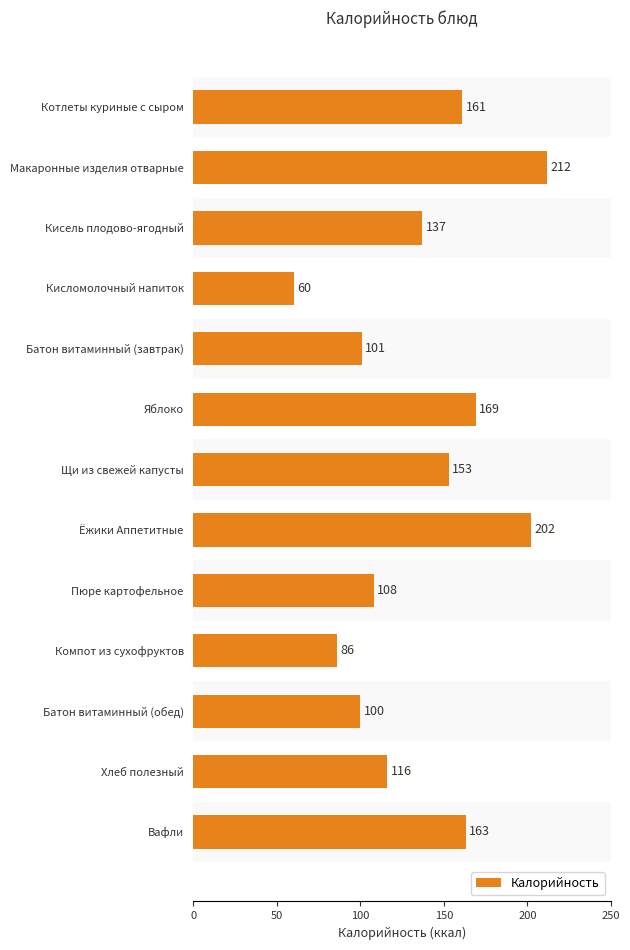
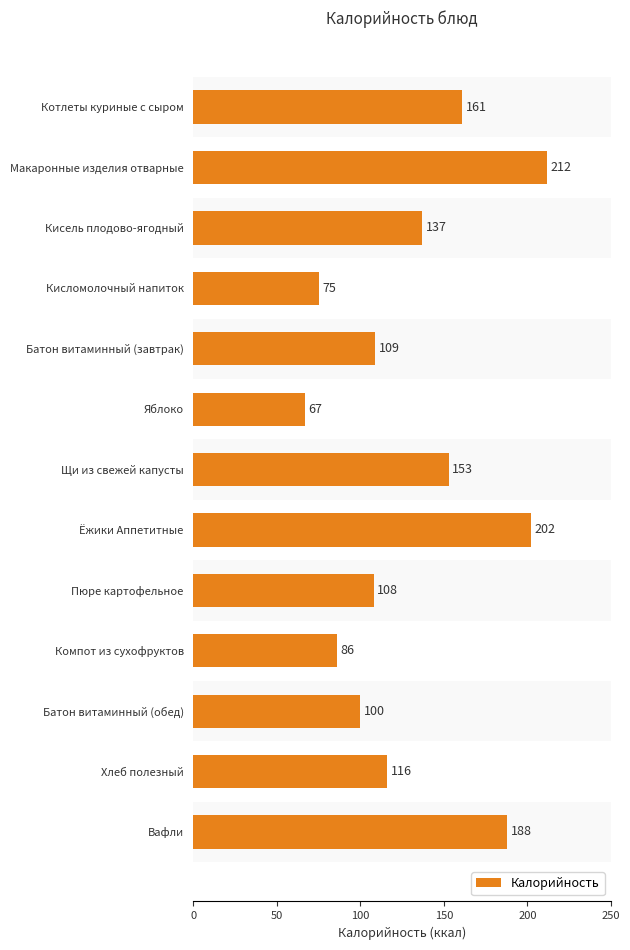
Кисломолочный напиток: 60 -> 75
Батон витаминный (завтрак): 101 -> 109
Яблоко: 169 -> 67
Вафли: 163 -> 188
